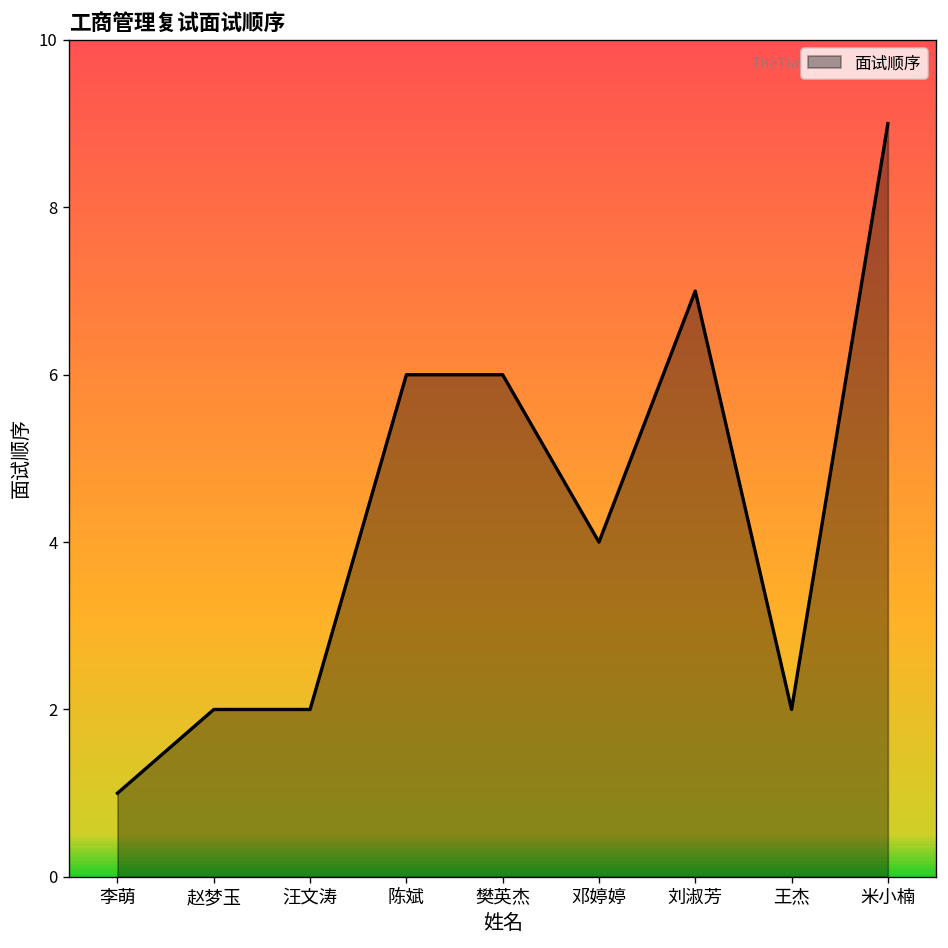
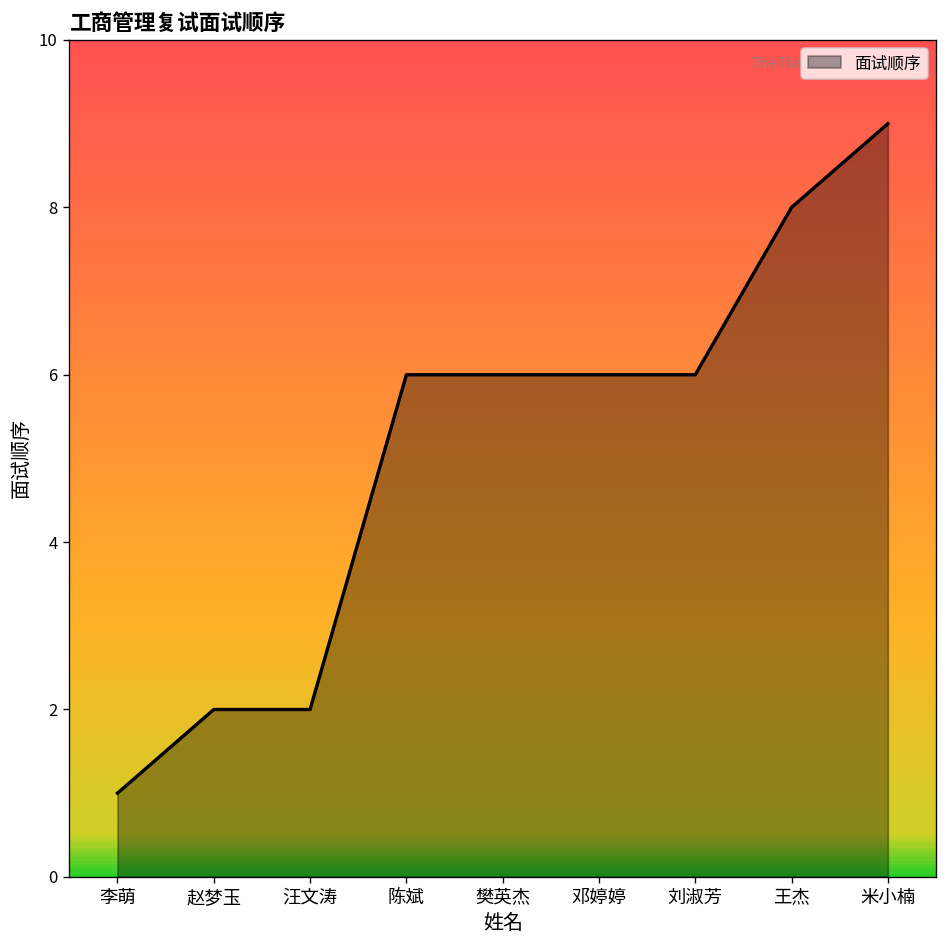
邓婷婷: 4 -> 6
刘淑芳: 7 -> 6
王杰: 2 -> 8
